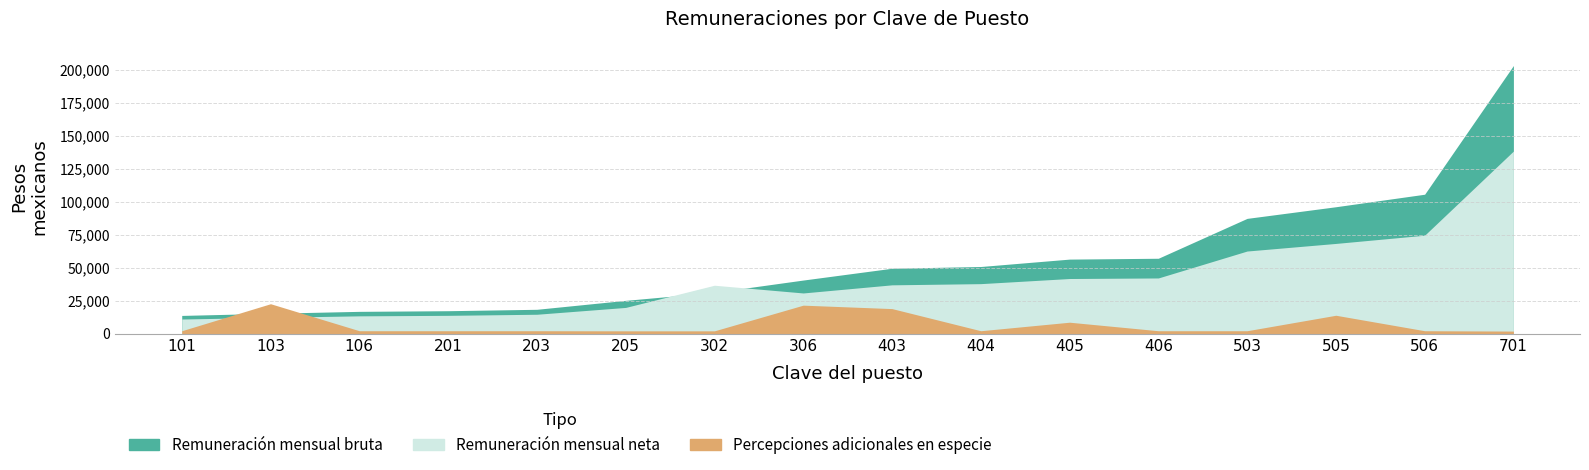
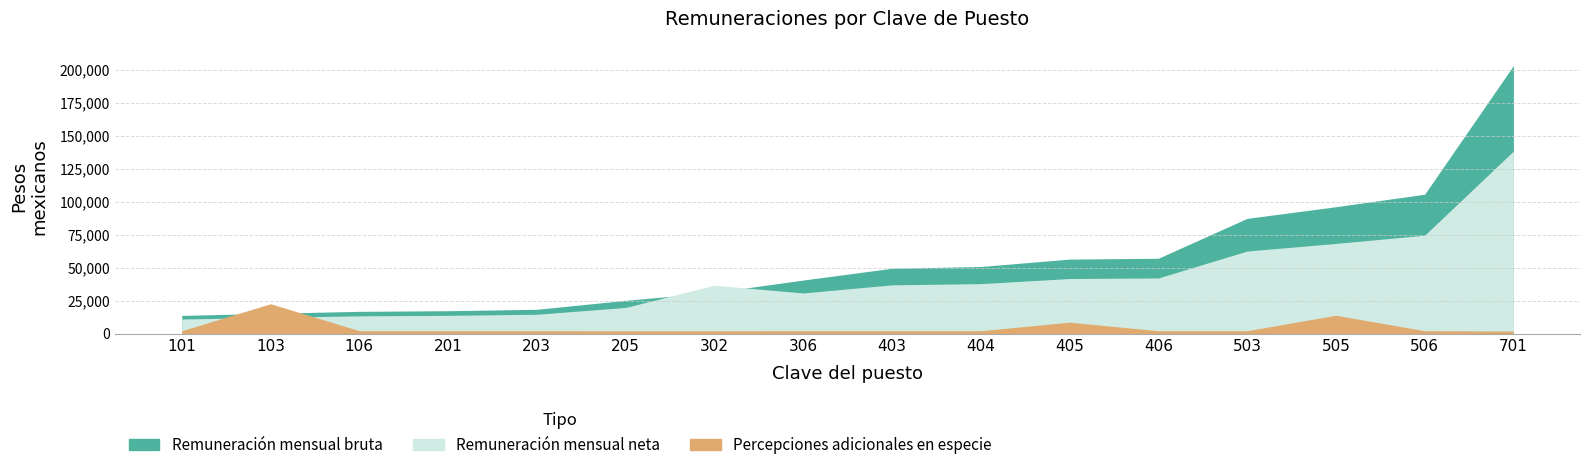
Percepciones adicionales en especie, 306: 22,000 -> 2,000
Percepciones adicionales en especie, 403: 19,000 -> 2,000
